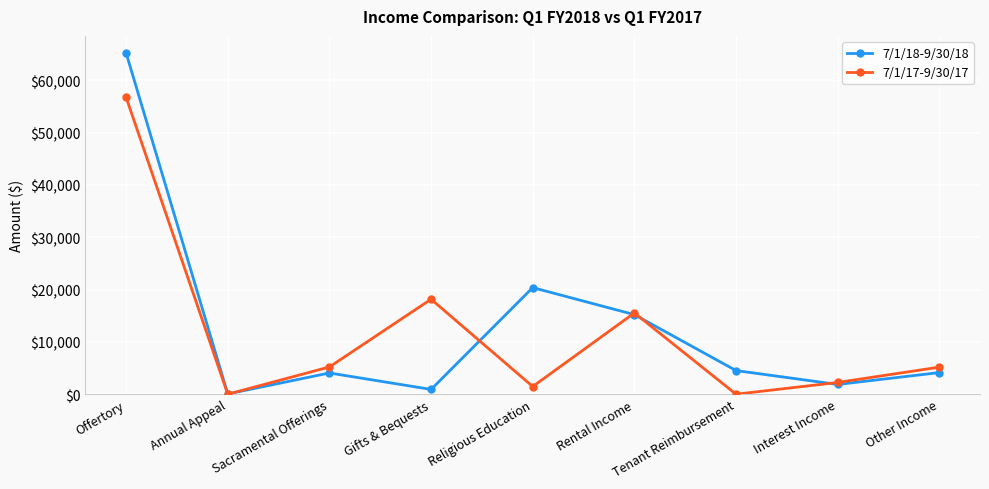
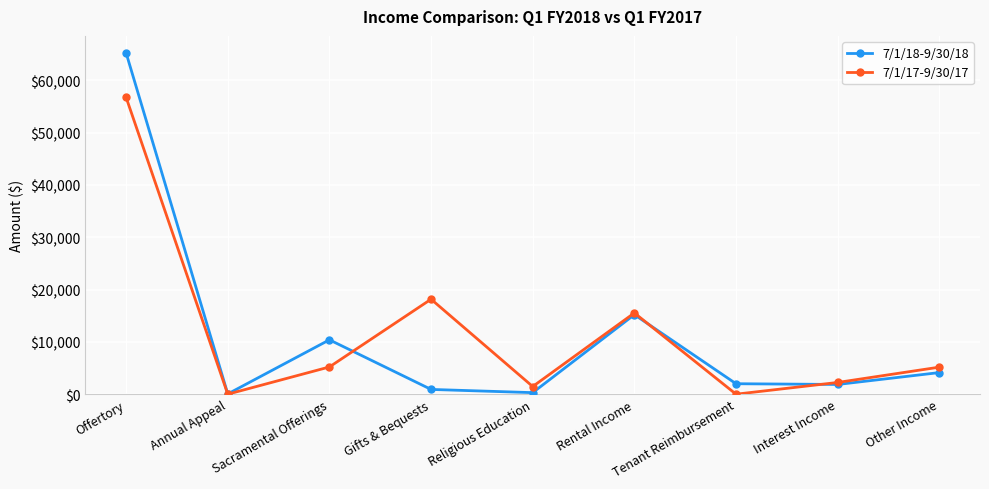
7/1/18-9/30/18, Sacramental Offerings: $4,000 -> $10,000
7/1/18-9/30/18, Religious Education: $20,000 -> $0
7/1/18-9/30/18, Tenant Reimbursement: $5,000 -> $2,000
